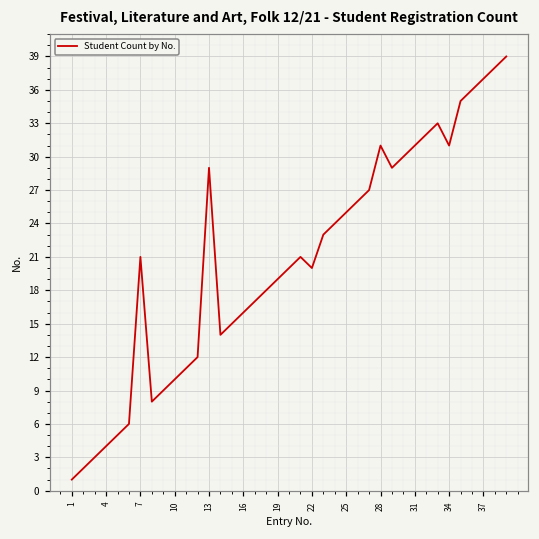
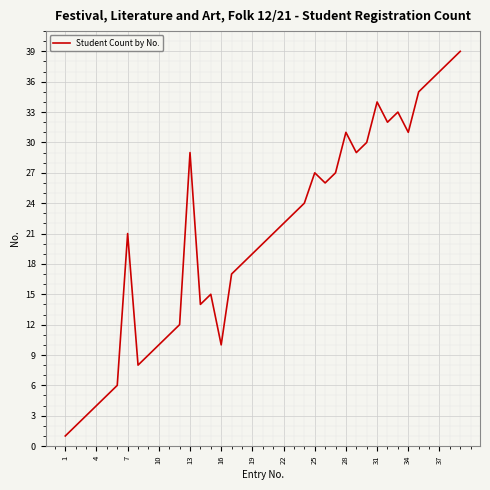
16: 16 -> 10
22: 20 -> 22
25: 25 -> 27
31: 31 -> 34
